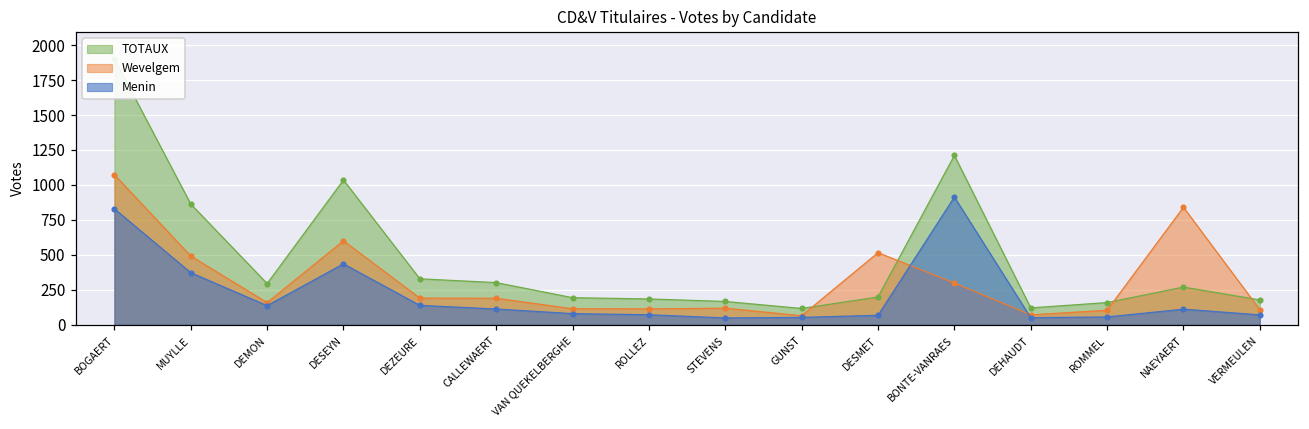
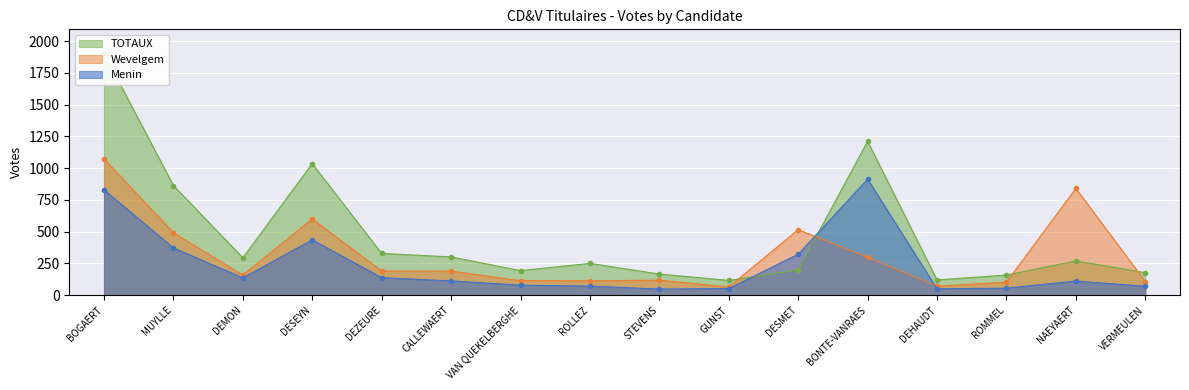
TOTAUX, ROLLEZ: 180 -> 250
Menin, DESMET: 70 -> 320
